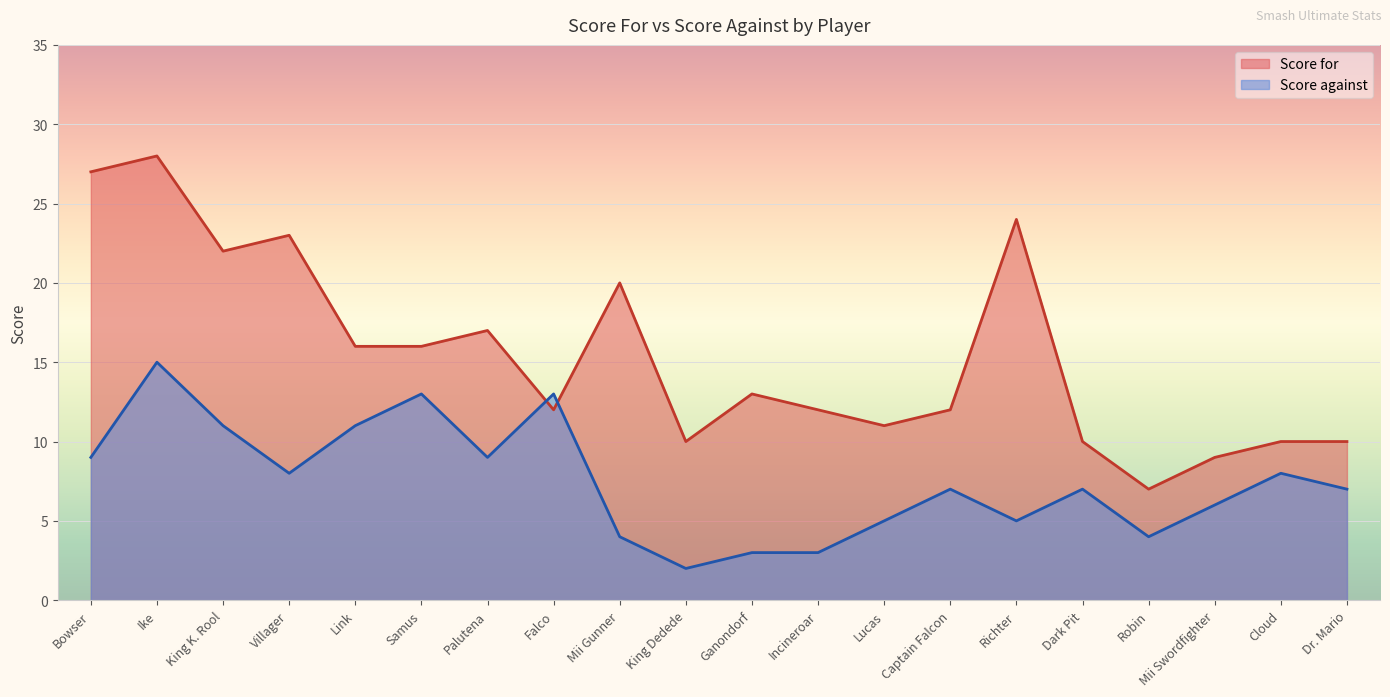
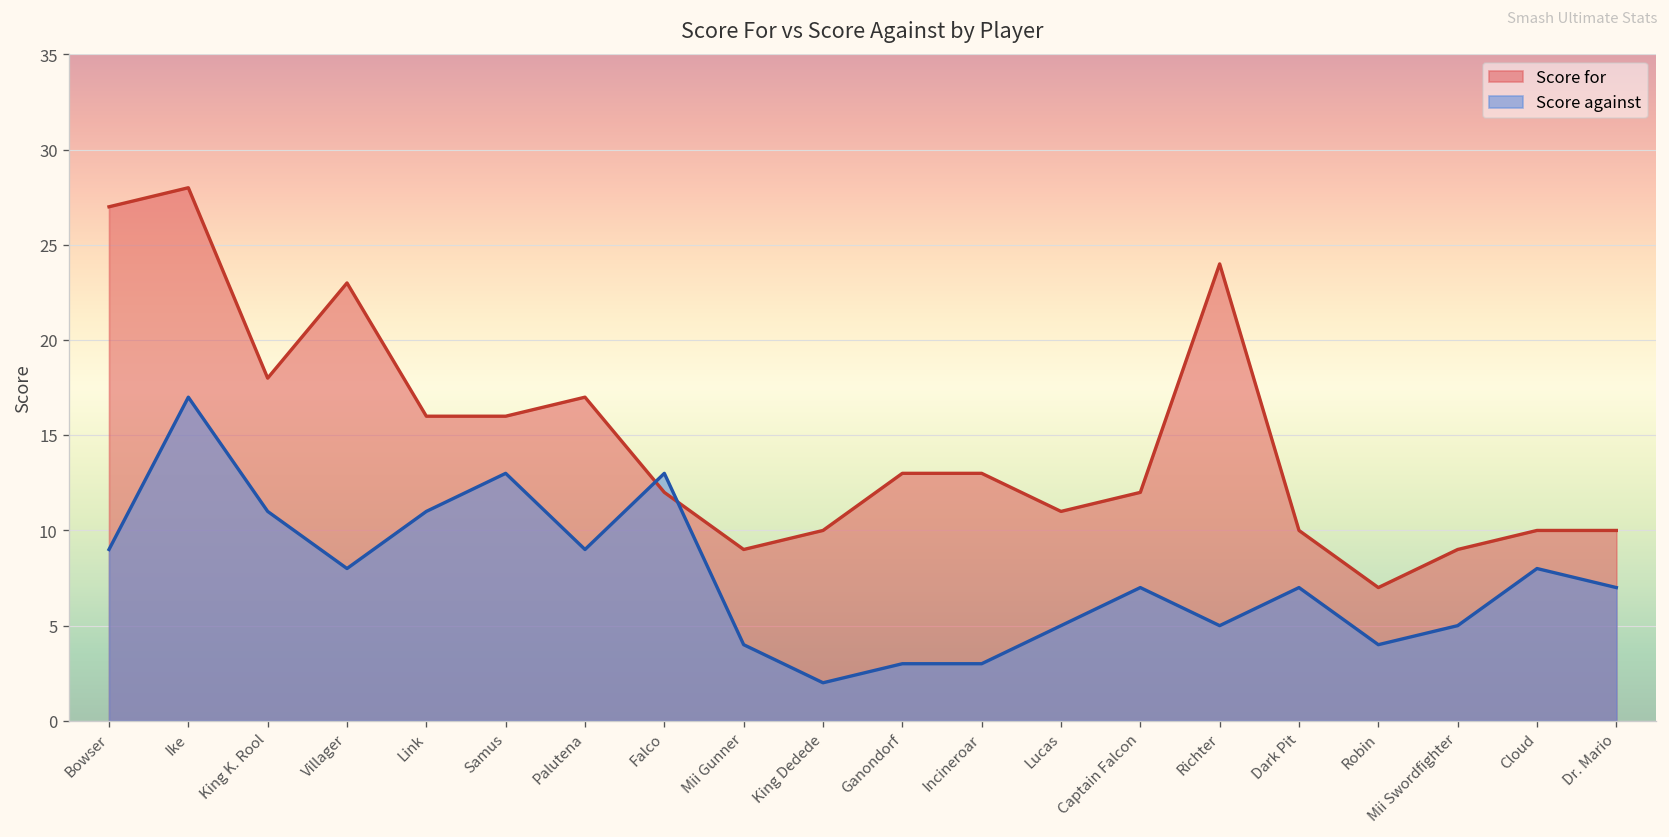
Score against, Ike: 15 -> 17
Score for, King K. Rool: 22 -> 18
Score for, Mii Gunner: 20 -> 9
Score for, Incineroar: 12 -> 13
Score against, Mii Swordfighter: 6 -> 5
